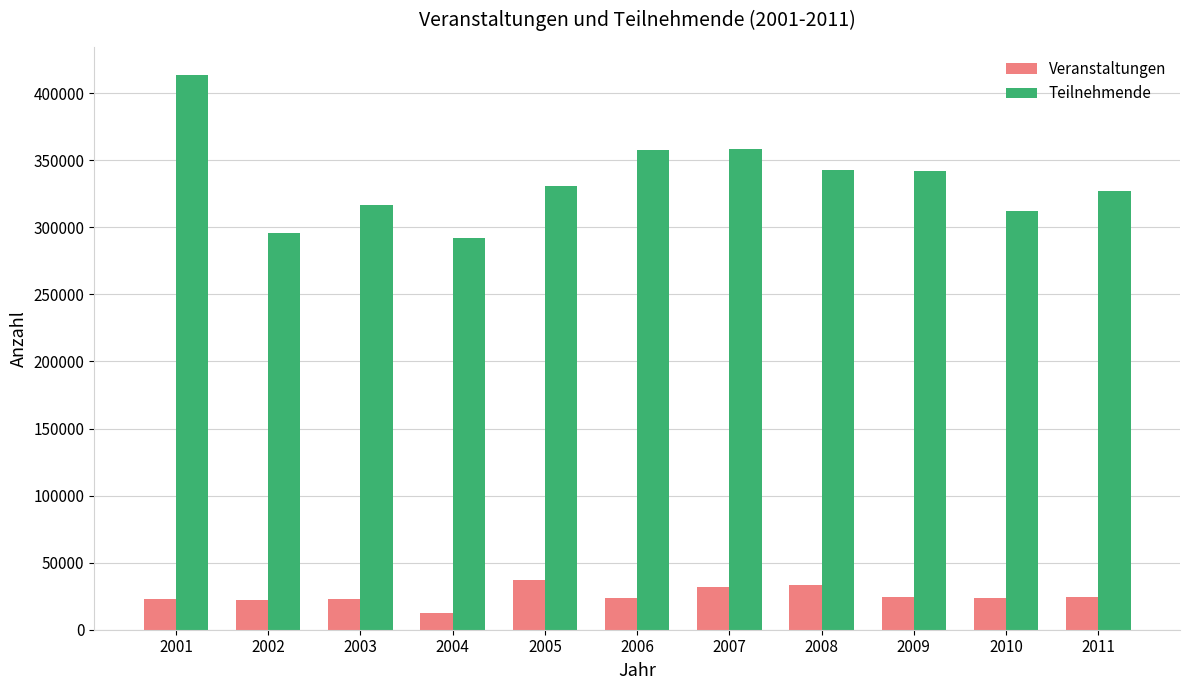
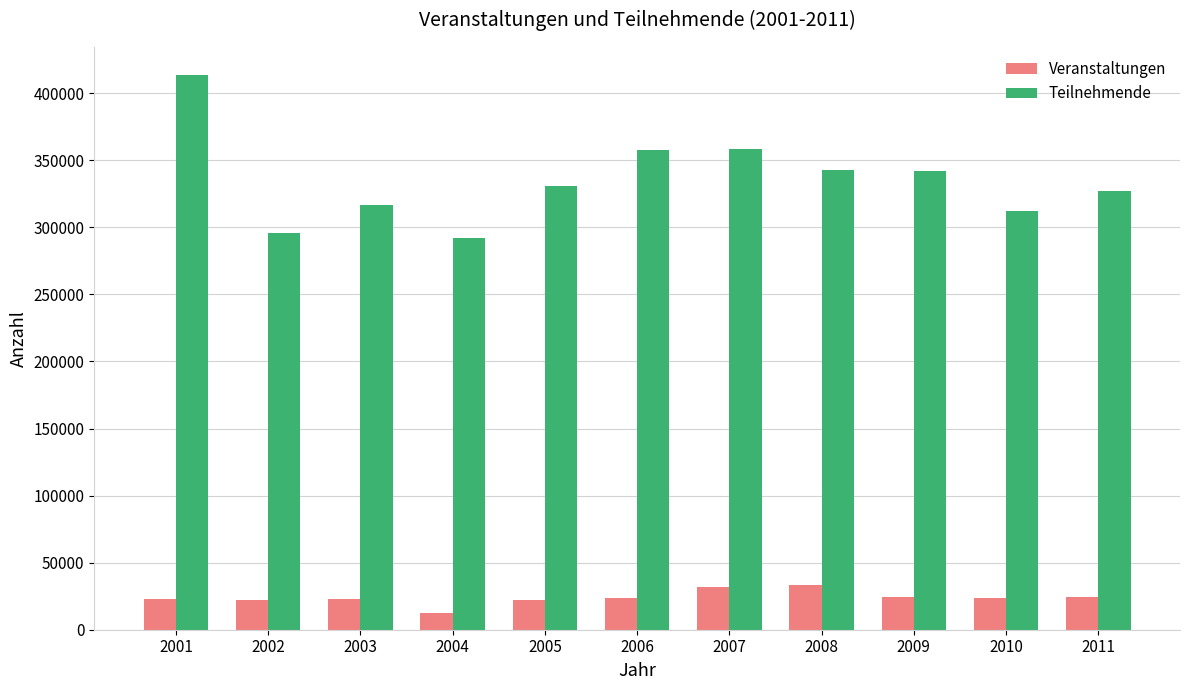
Veranstaltungen, 2005: 37000 -> 22000
